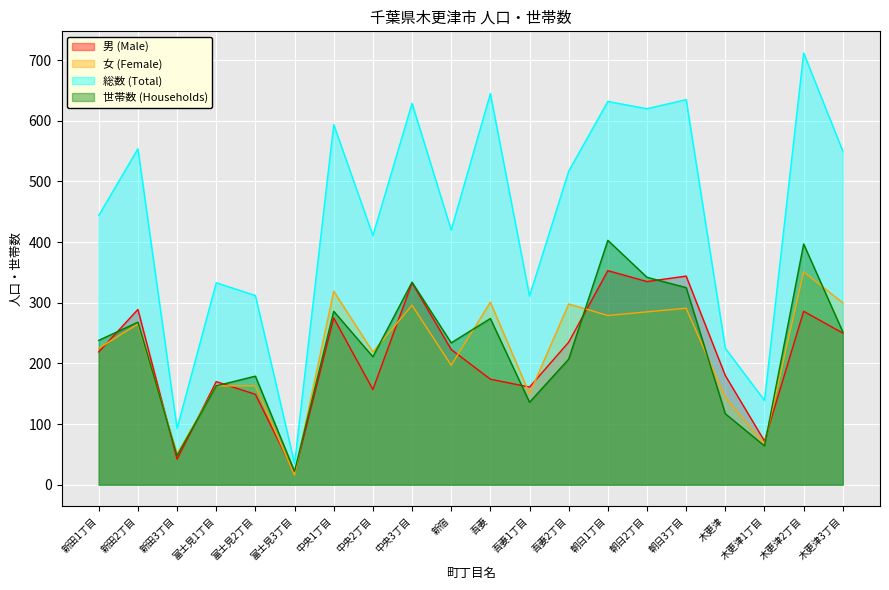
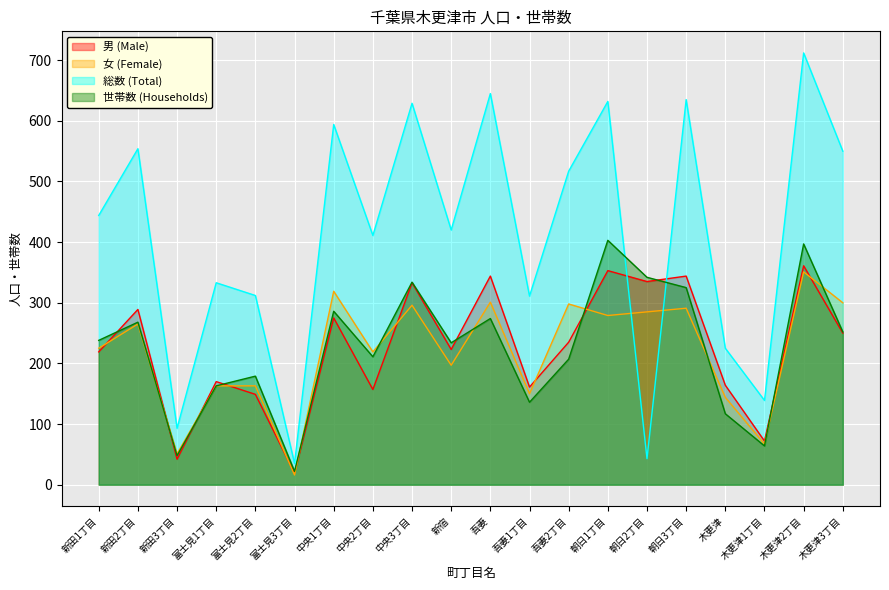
男 (Male), 吾妻: 170 -> 340
総数 (Total), 朝日2丁目: 620 -> 40
男 (Male), 木更津: 180 -> 160
男 (Male), 木更津2丁目: 290 -> 360
